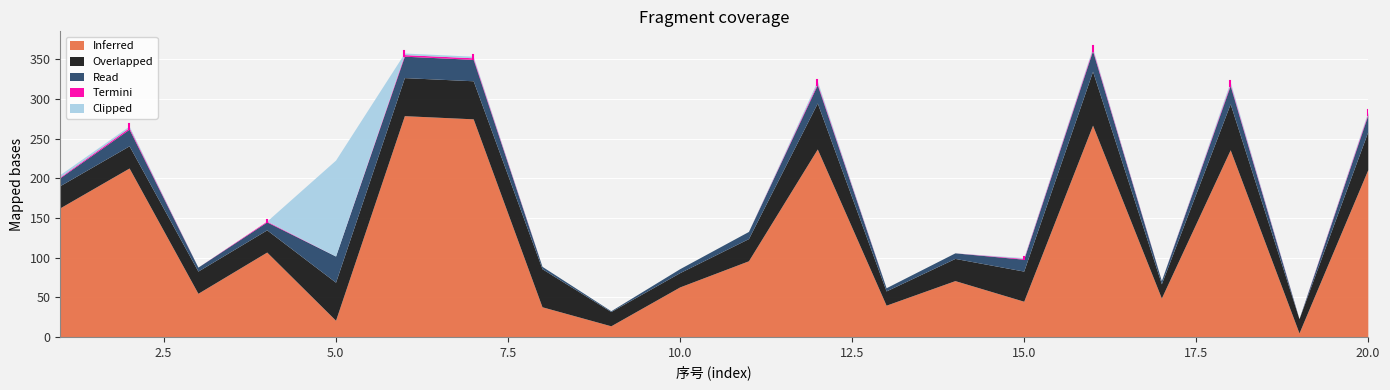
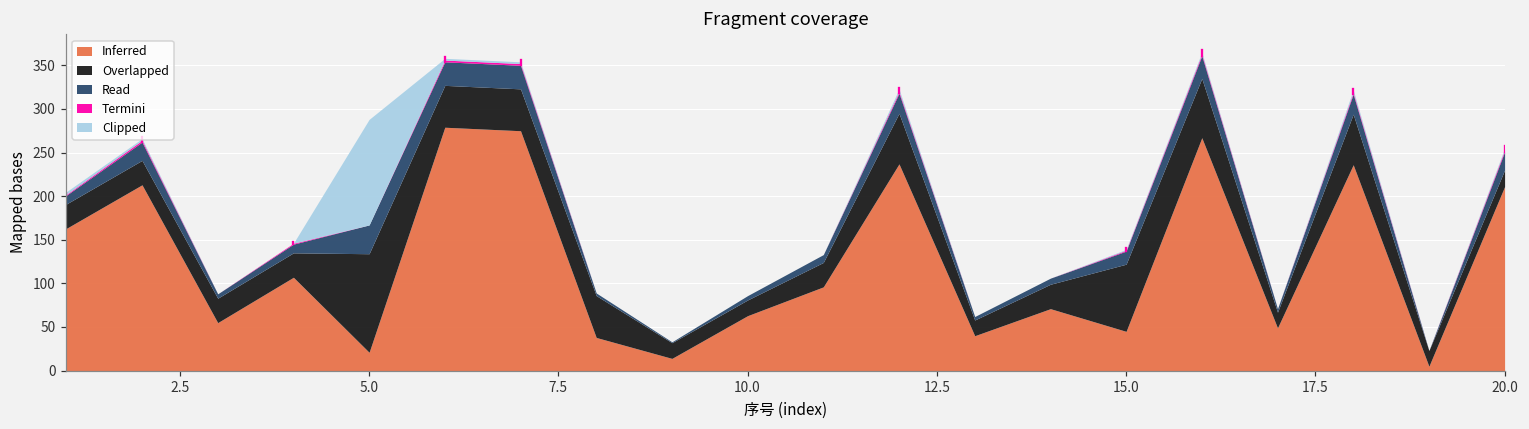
Overlapped, 5.0: 50 -> 110
Overlapped, 15.0: 40 -> 80
Overlapped, 20.0: 50 -> 20
